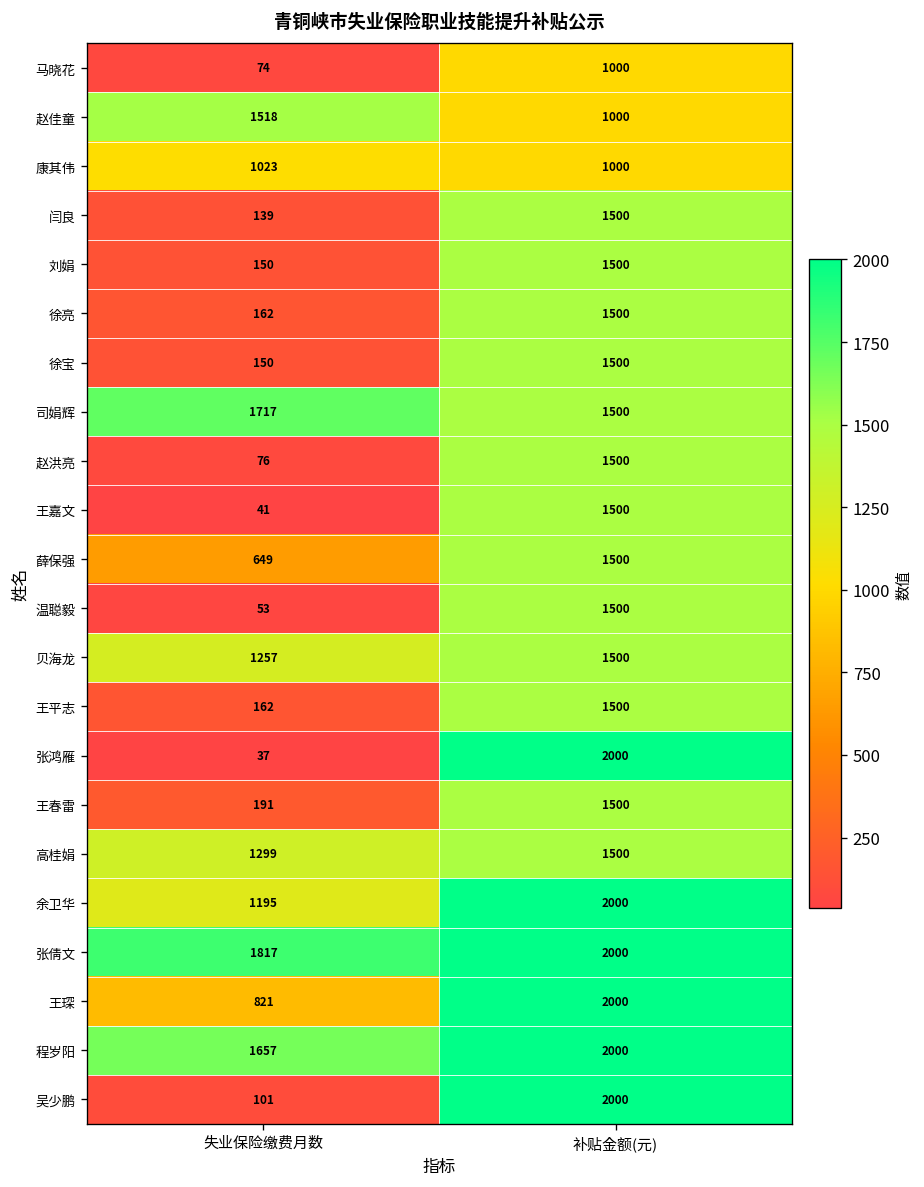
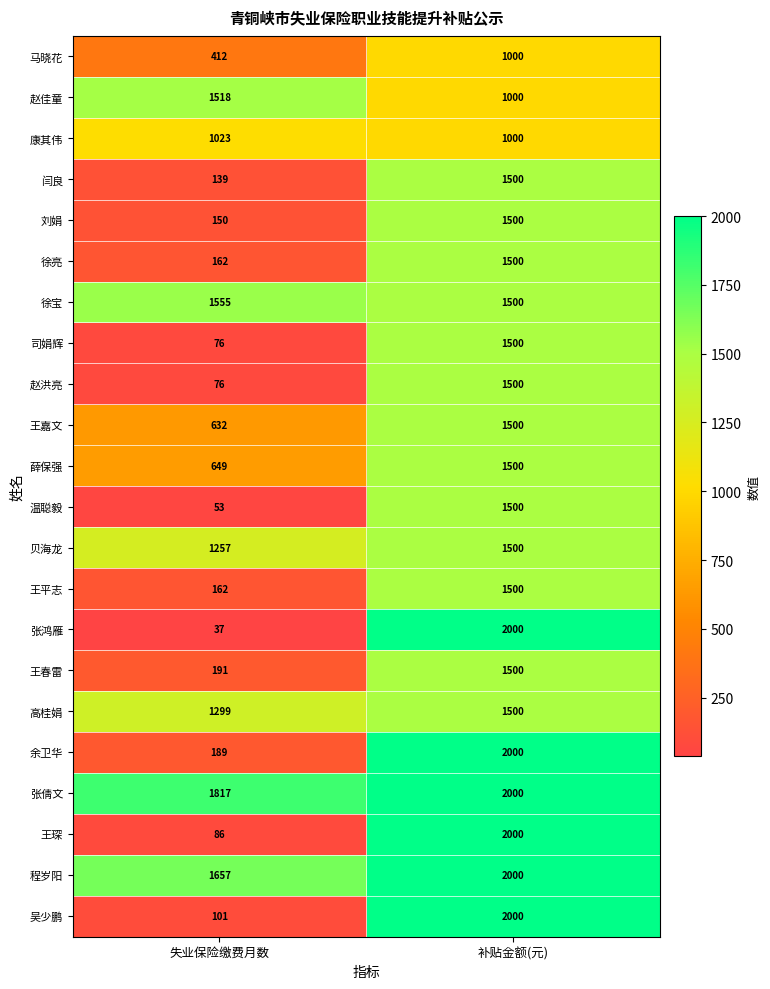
马晓花, 失业保险缴费月数: 74 -> 412
徐宝, 失业保险缴费月数: 150 -> 1555
司娟辉, 失业保险缴费月数: 1717 -> 76
王嘉文, 失业保险缴费月数: 41 -> 632
余卫华, 失业保险缴费月数: 1195 -> 189
王琛, 失业保险缴费月数: 821 -> 86
